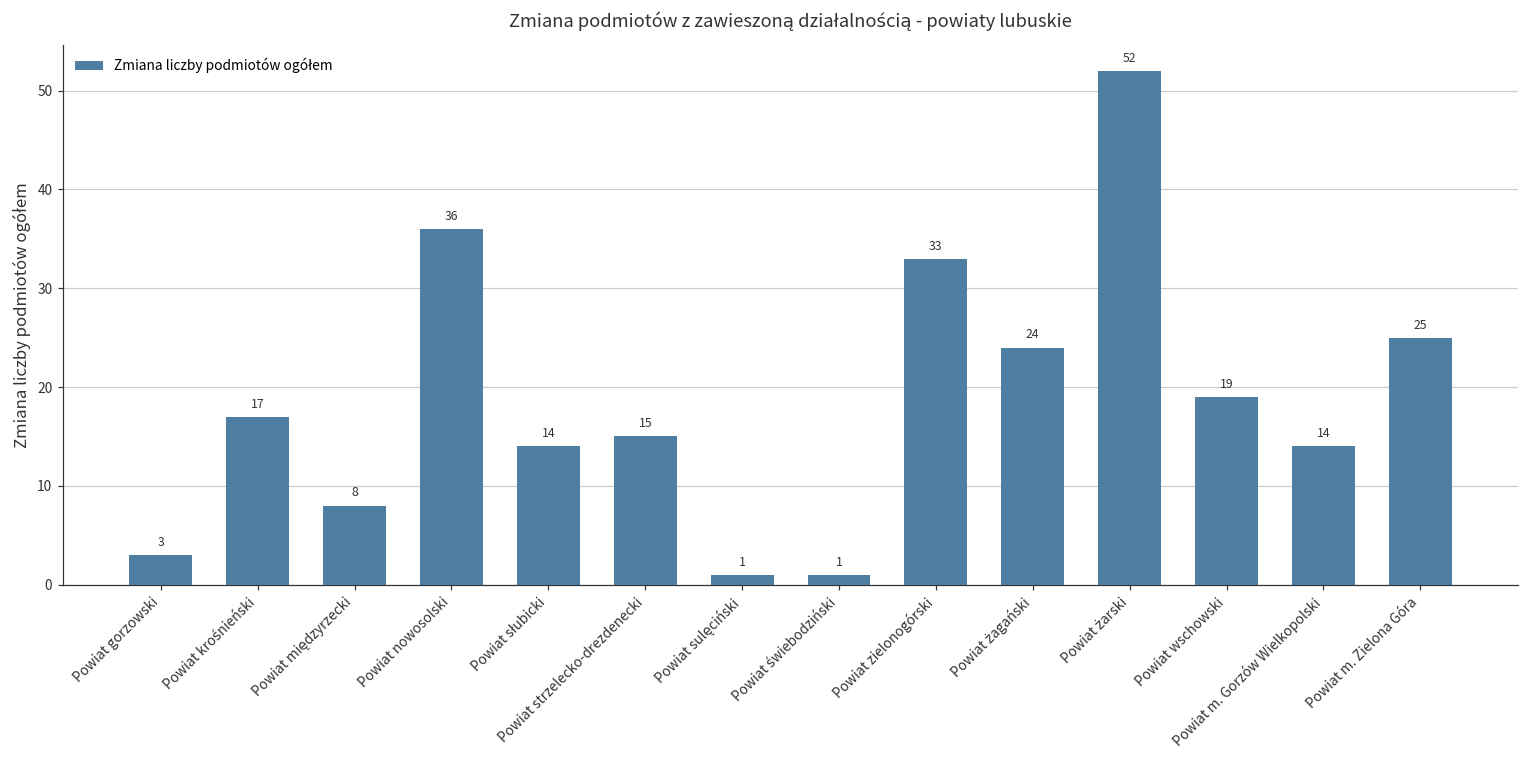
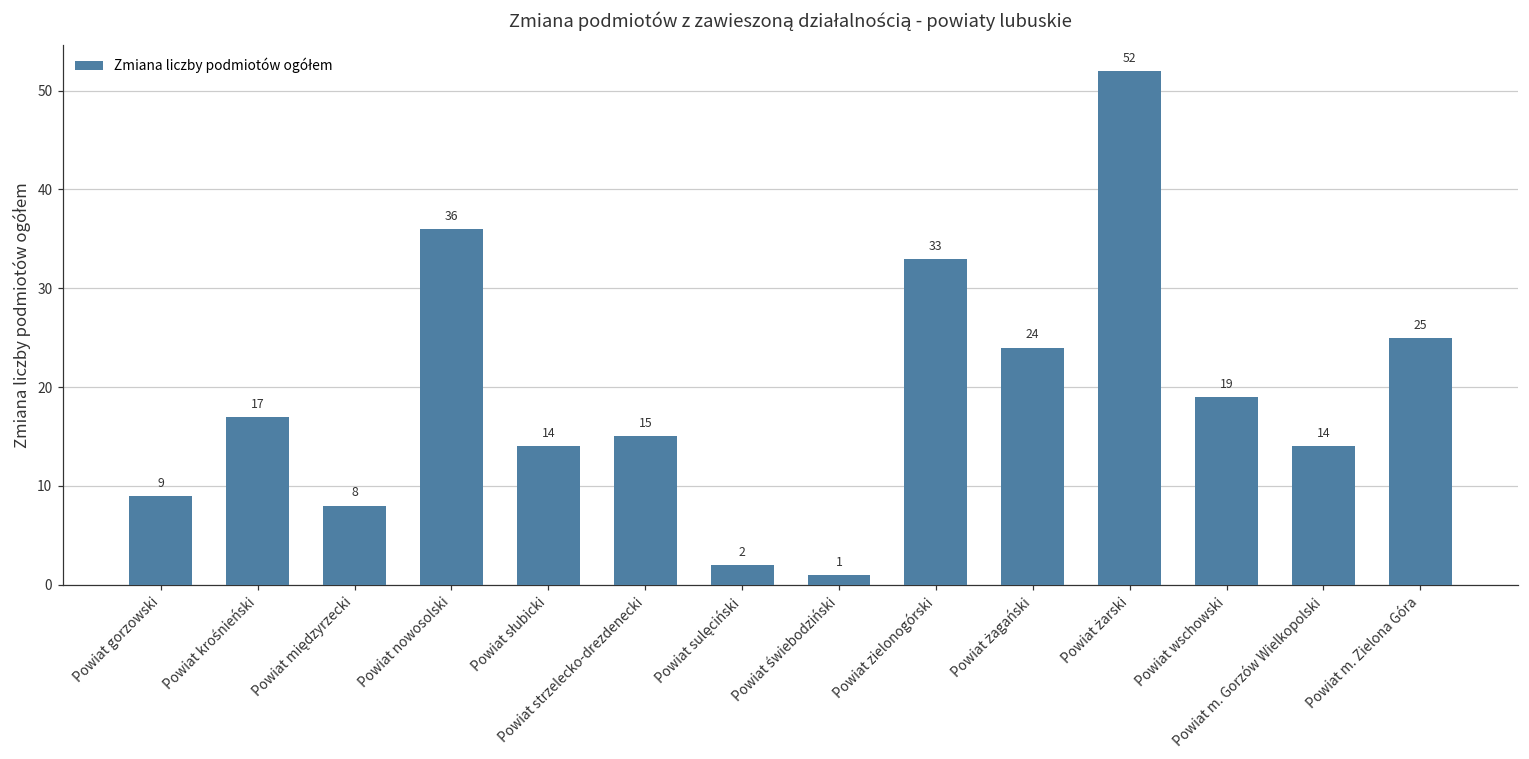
Powiat gorzowski: 3 -> 9
Powiat sulęciński: 1 -> 2
